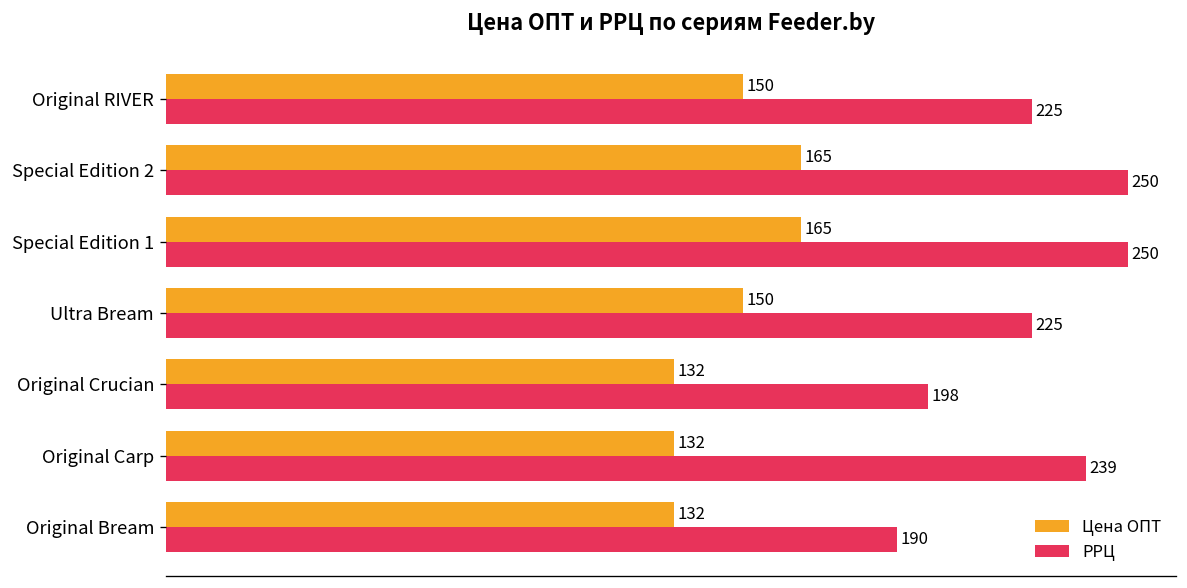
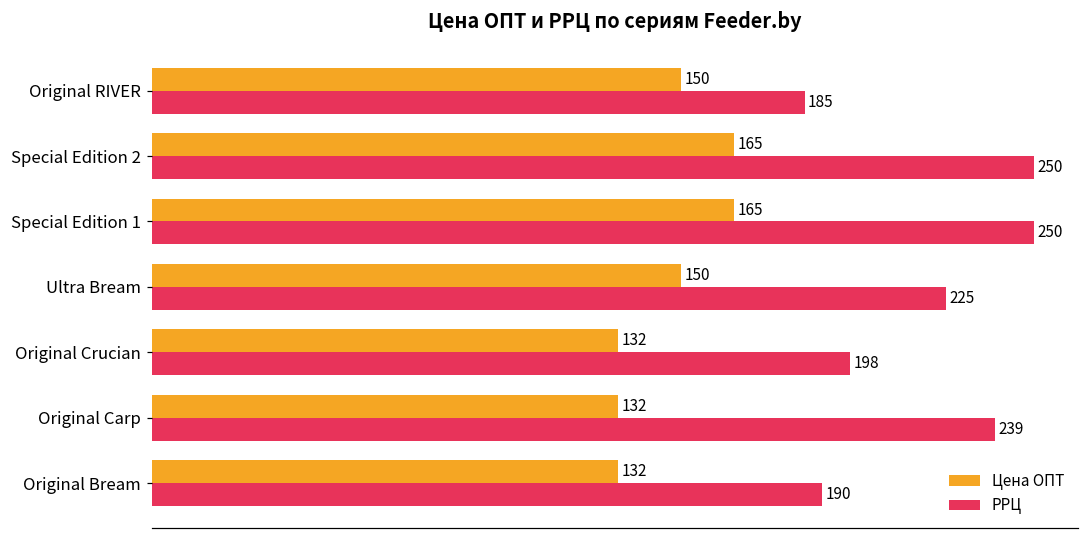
РРЦ, Original RIVER: 225 -> 185
